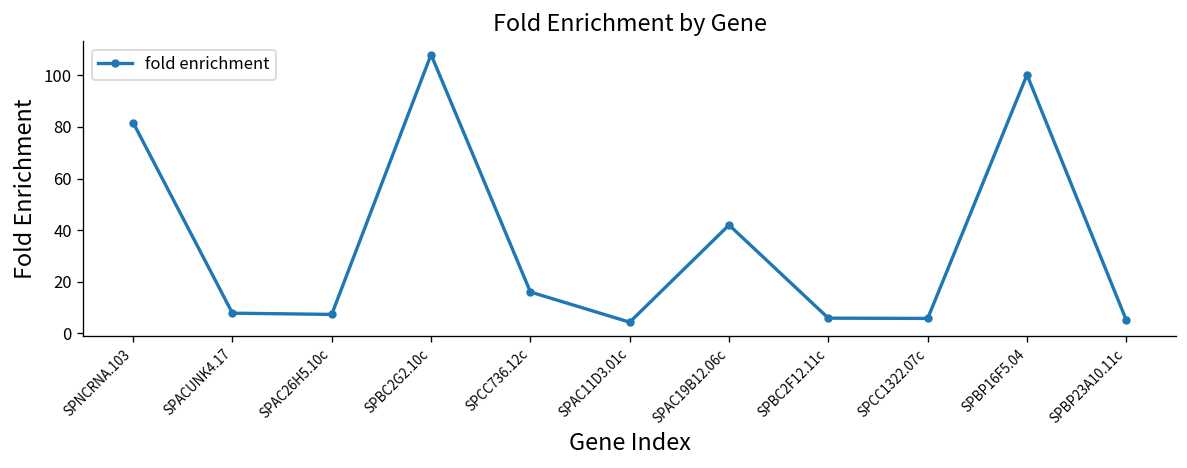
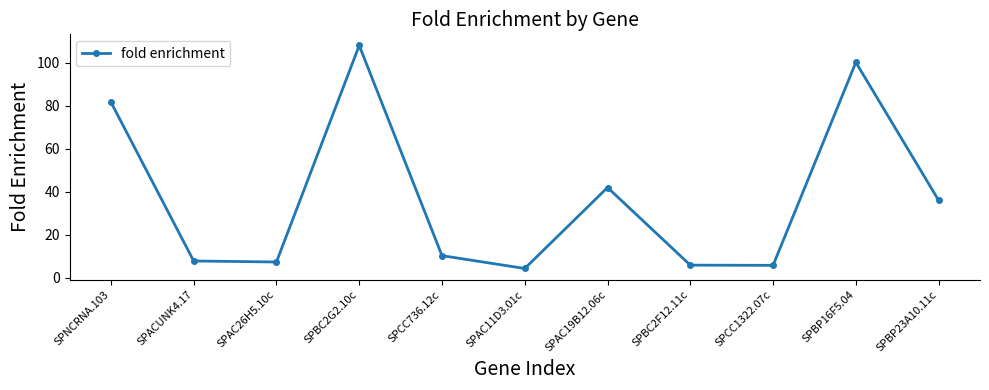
SPCC736.12c: 16 -> 10
SPBP23A10.11c: 5 -> 36
